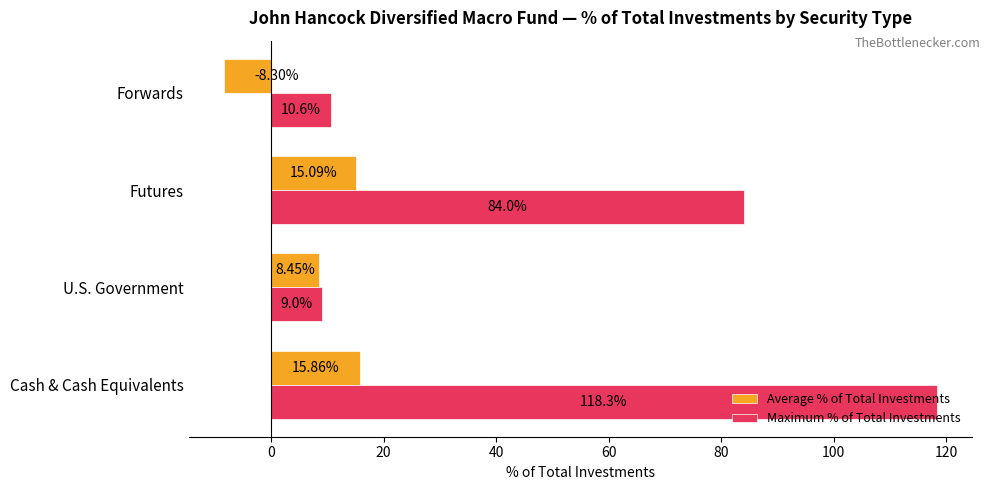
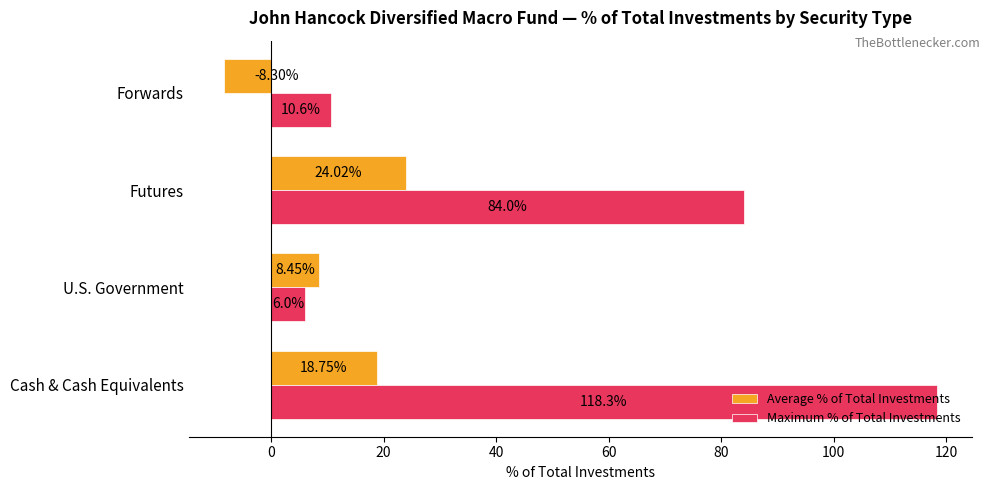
Average % of Total Investments, Futures: 15.09% -> 24.02%
Maximum % of Total Investments, U.S. Government: 9.0% -> 6.0%
Average % of Total Investments, Cash & Cash Equivalents: 15.86% -> 18.75%
